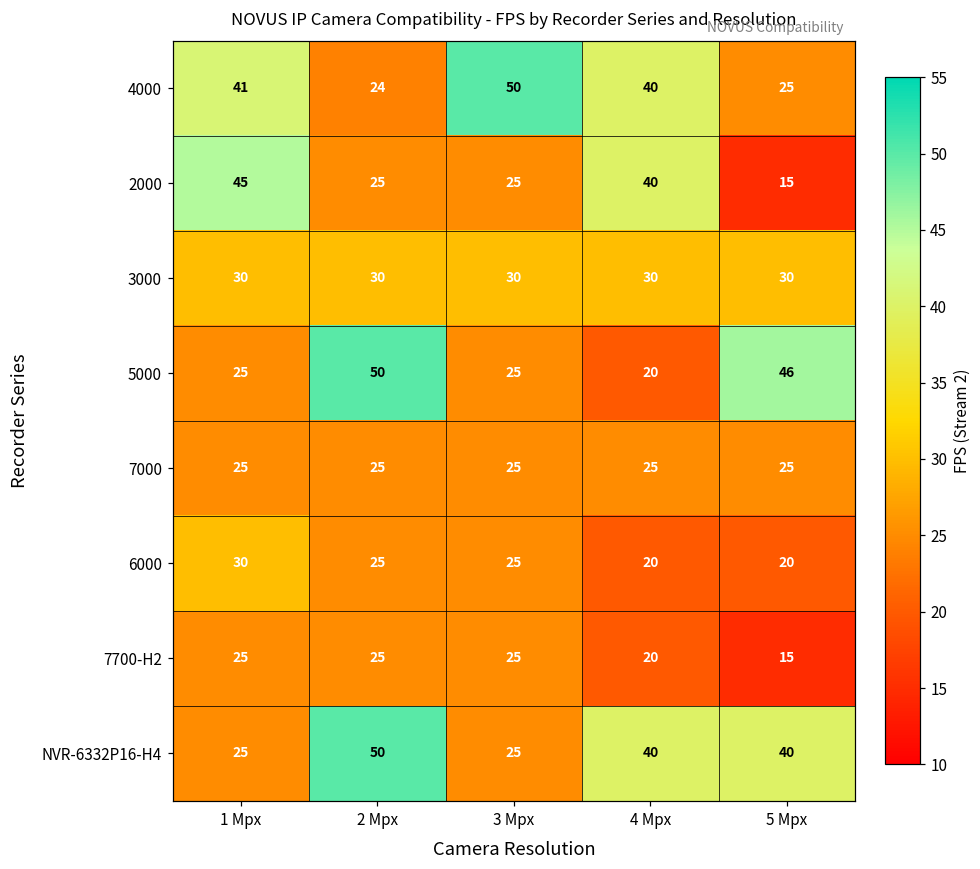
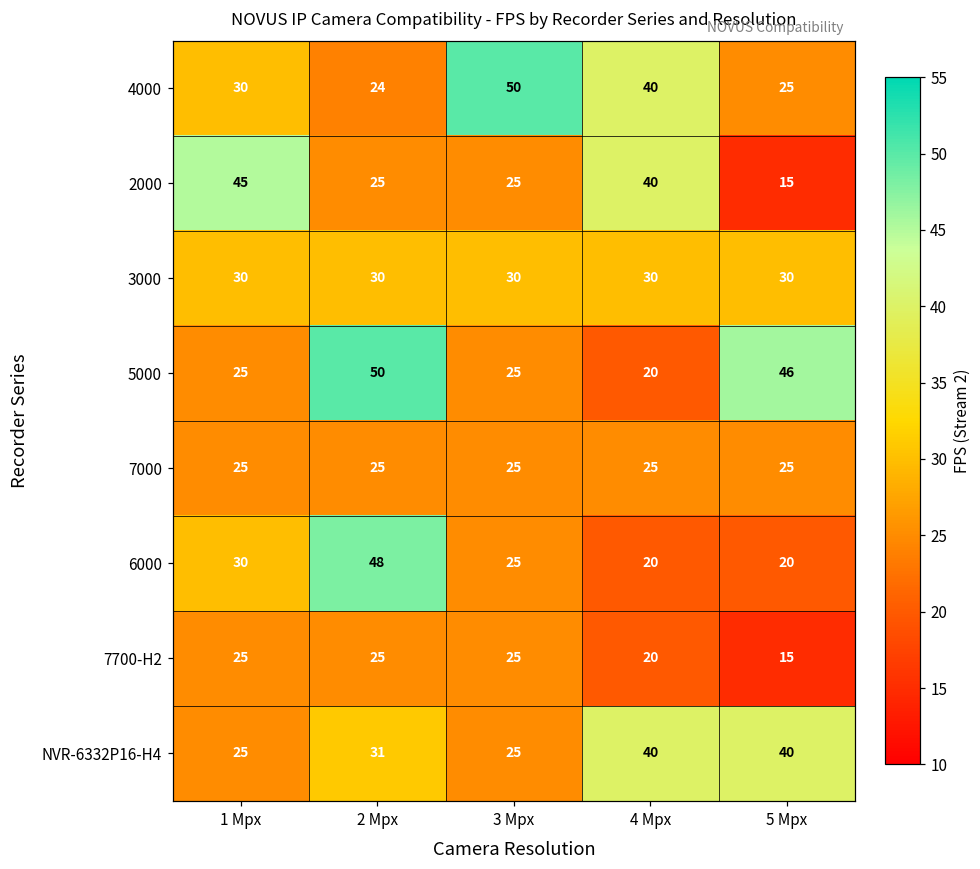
4000, 1 Mpx: 41 -> 30
6000, 2 Mpx: 25 -> 48
NVR-6332P16-H4, 2 Mpx: 50 -> 31
